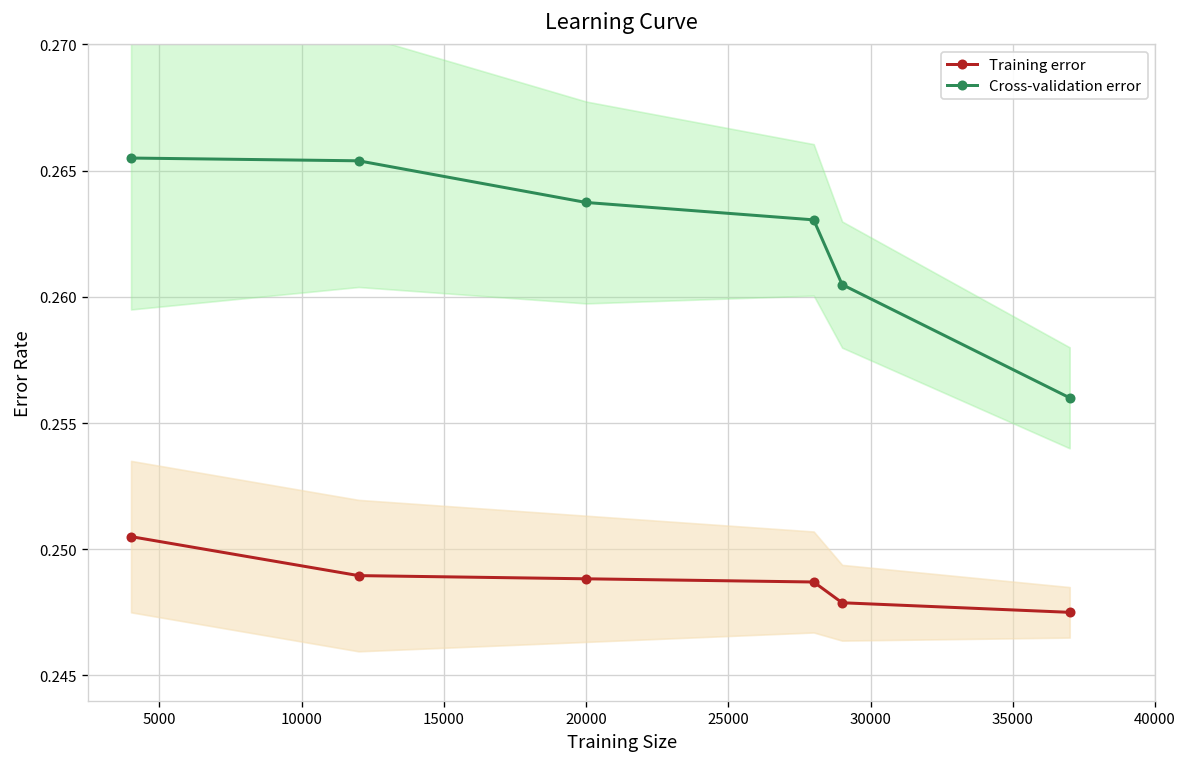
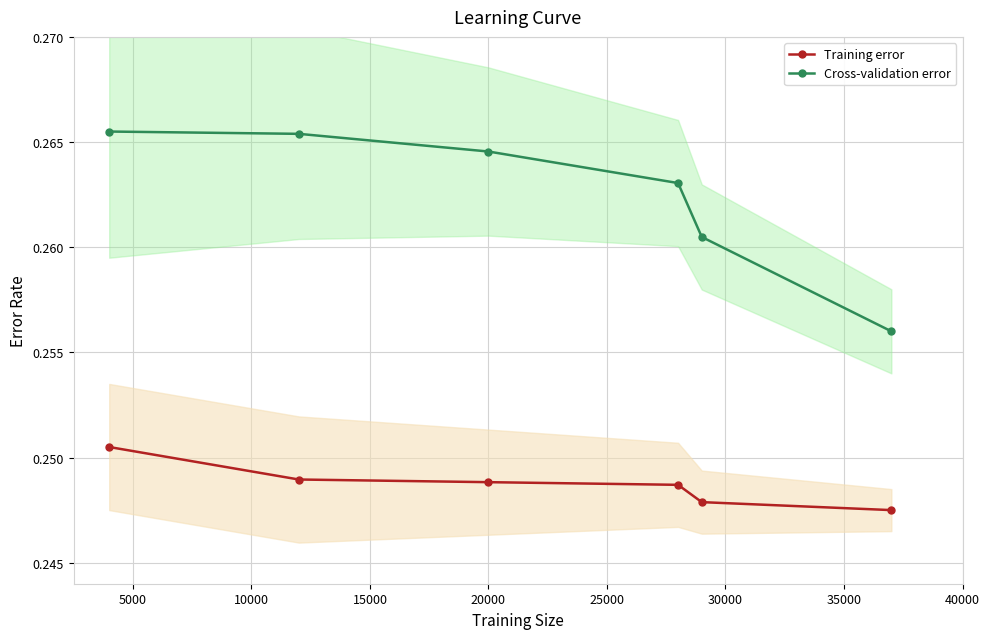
Cross-validation error, 20000: 0.2637 -> 0.2645
